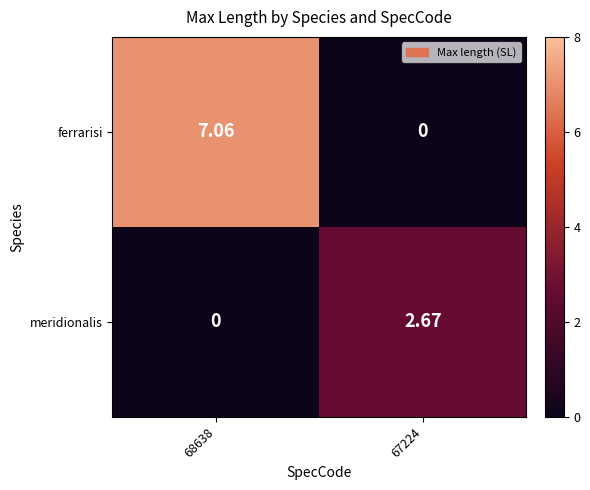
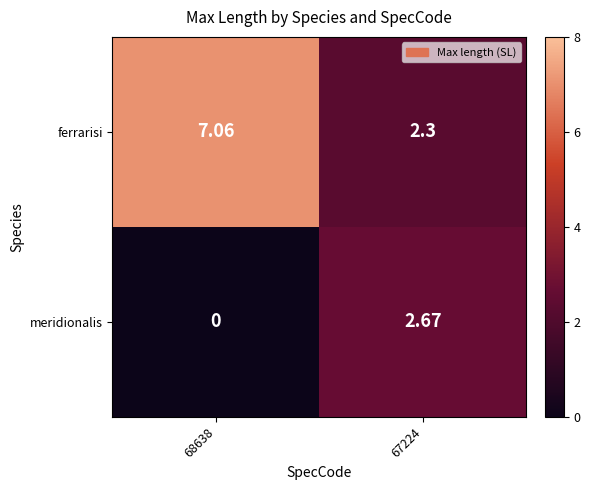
ferrarisi, 67224: 0 -> 2.3
